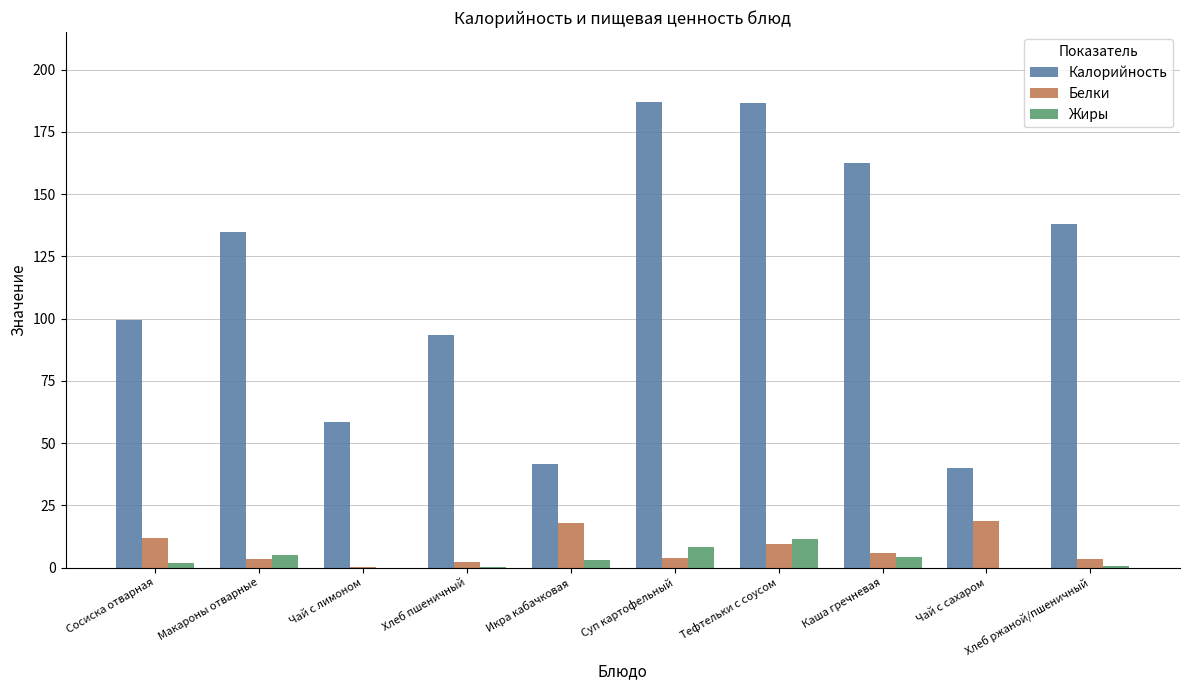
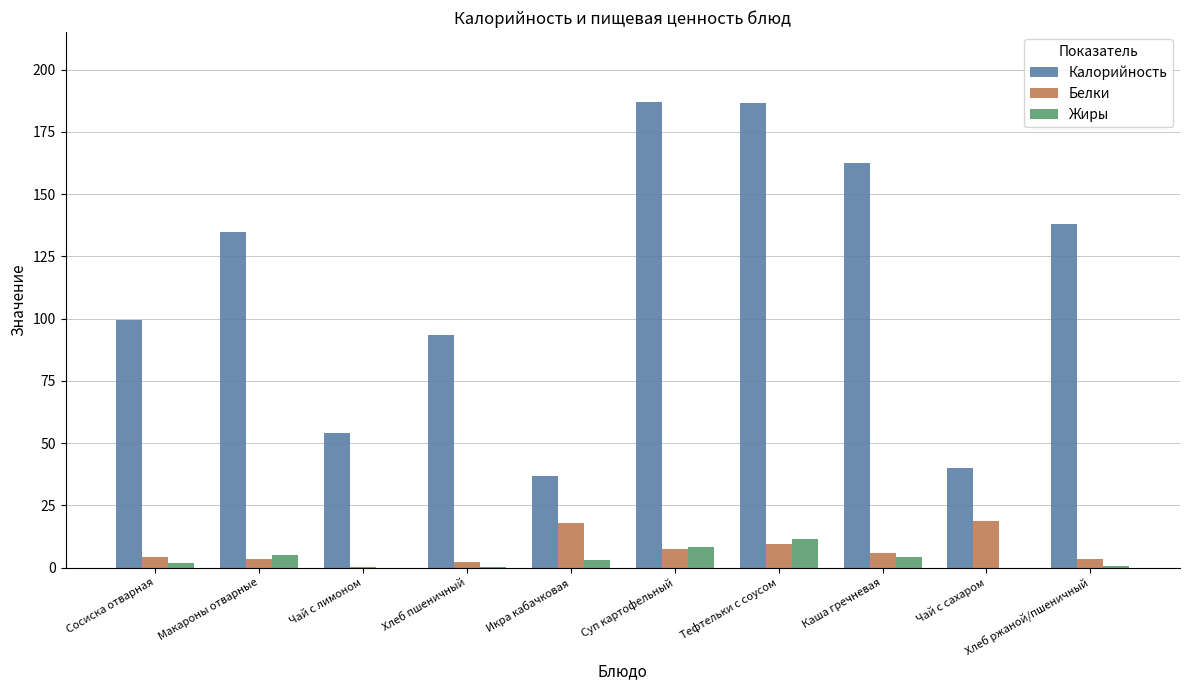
Белки, Сосиска отварная: 12 -> 4
Калорийность, Чай с лимоном: 59 -> 54
Калорийность, Икра кабачковая: 42 -> 37
Белки, Суп картофельный: 4 -> 7
